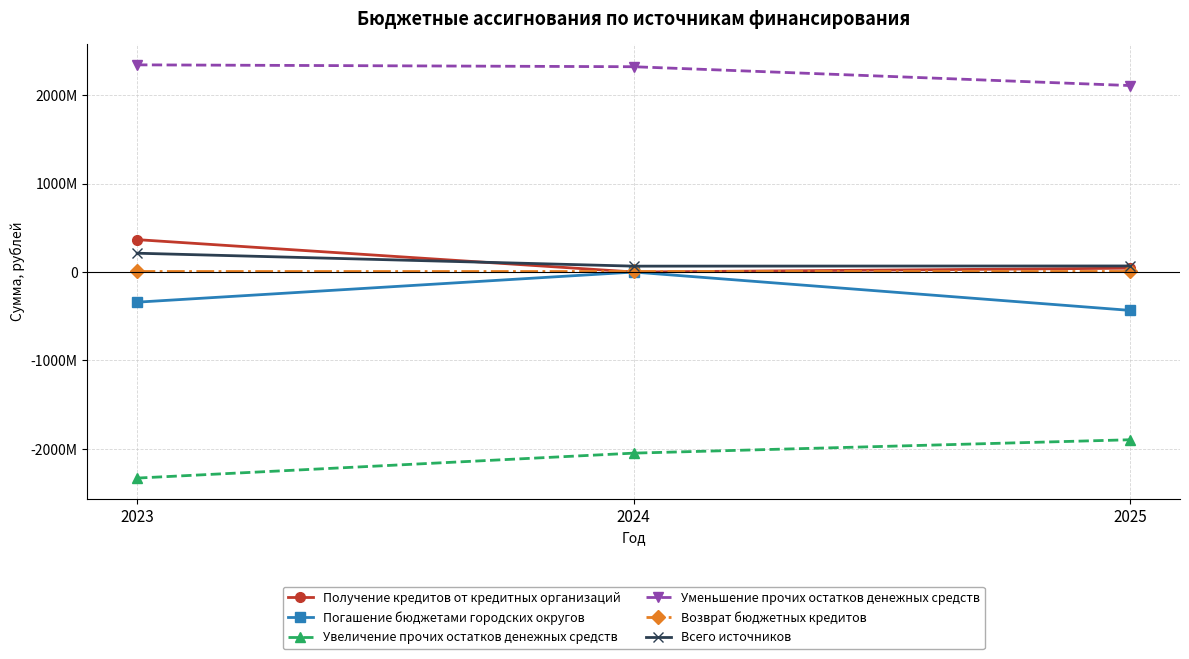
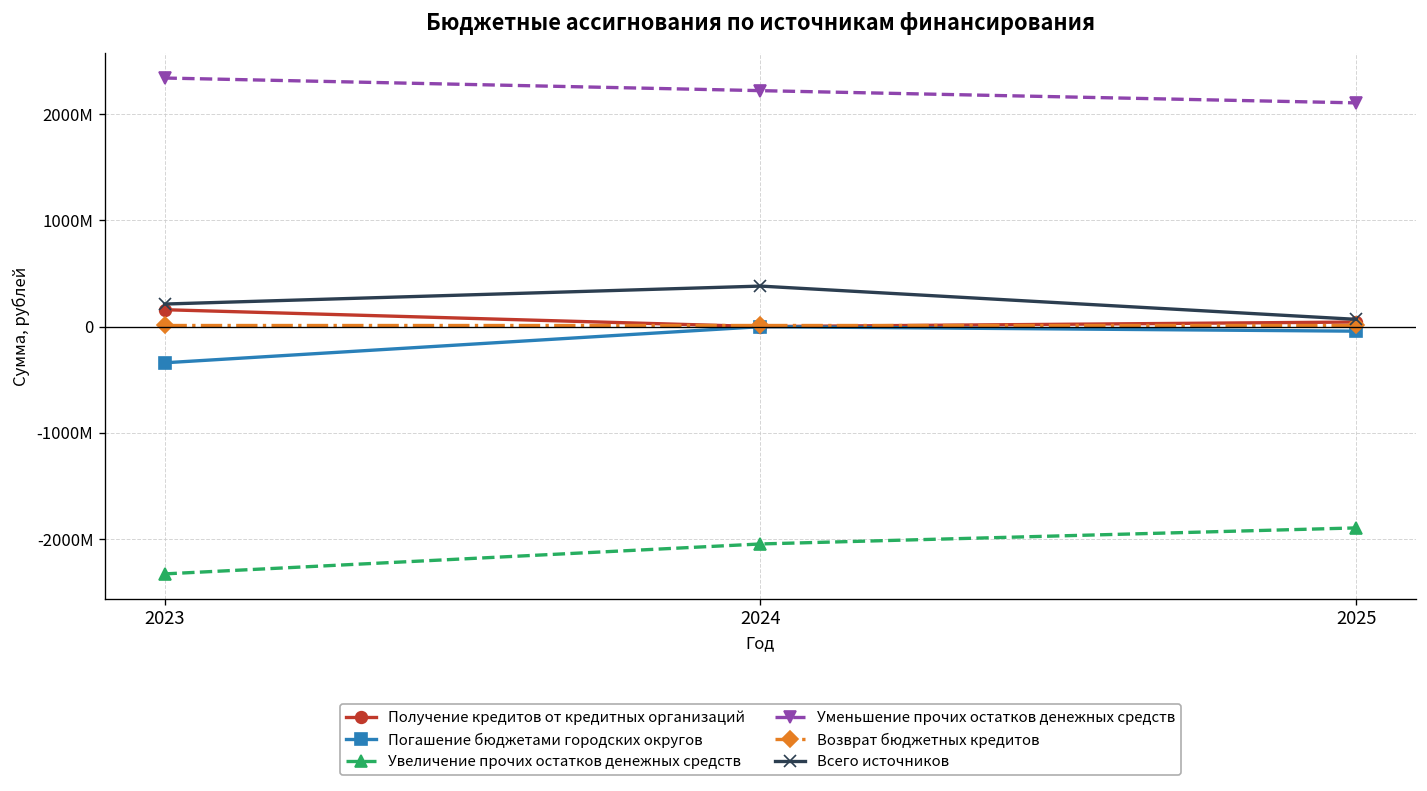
Получение кредитов от кредитных организаций, 2023: 400000000 -> 200000000
Уменьшение прочих остатков денежных средств, 2024: 2300000000 -> 2200000000
Всего источников, 2024: 100000000 -> 400000000
Погашение бюджетами городских округов, 2025: -400000000 -> 0
